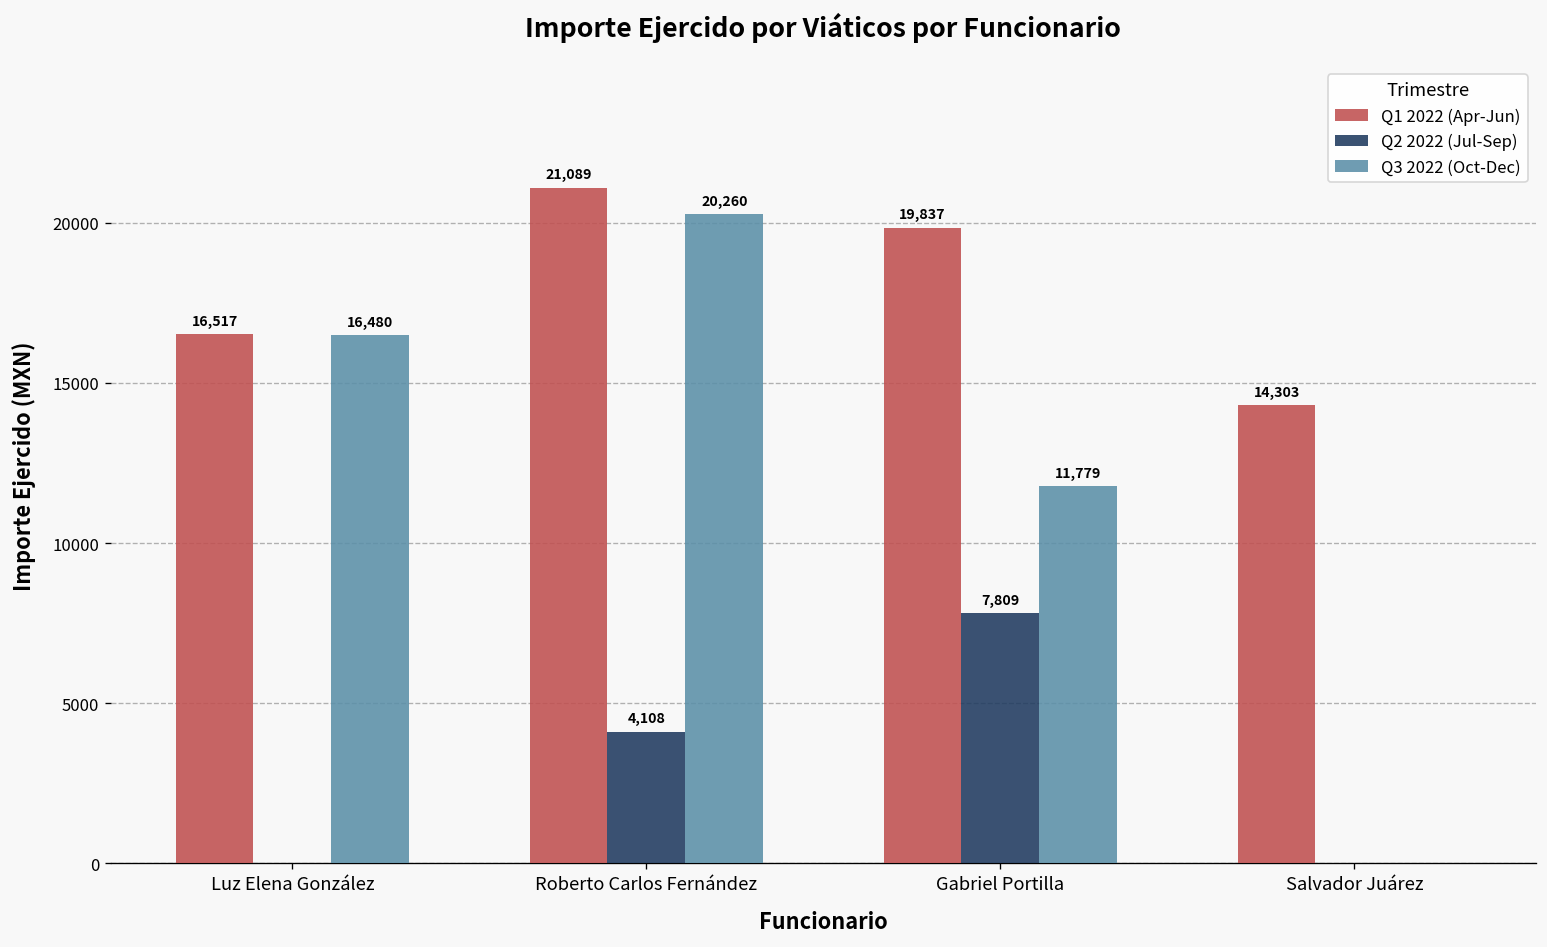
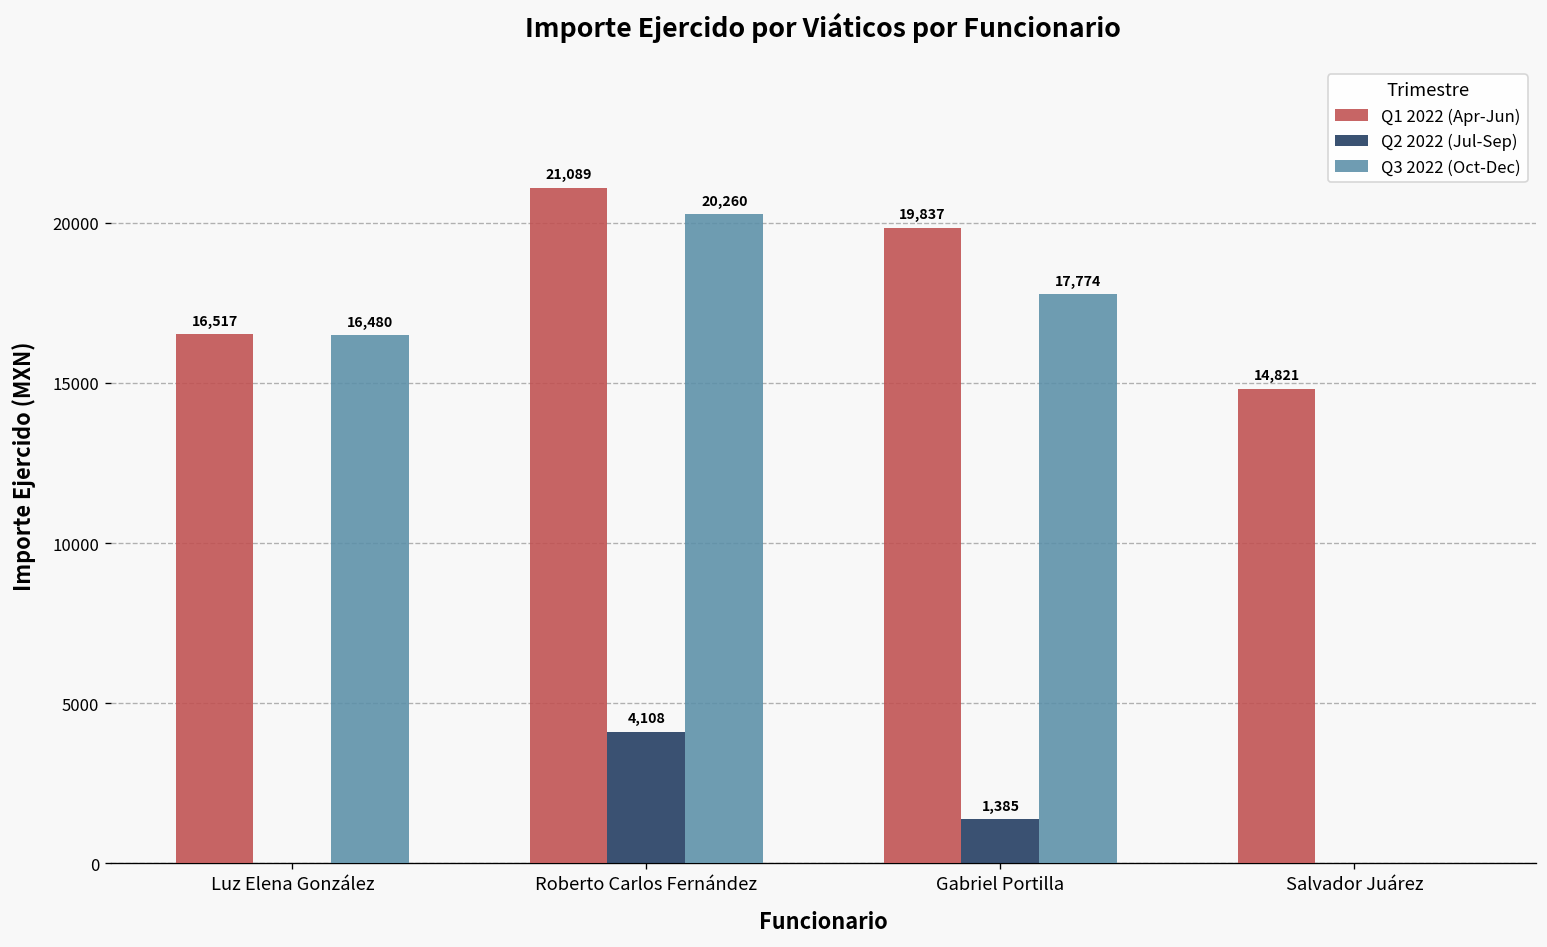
Q2 2022 (Jul-Sep), Gabriel Portilla: 7,809 -> 1,385
Q3 2022 (Oct-Dec), Gabriel Portilla: 11,779 -> 17,774
Q1 2022 (Apr-Jun), Salvador Juárez: 14,303 -> 14,821
